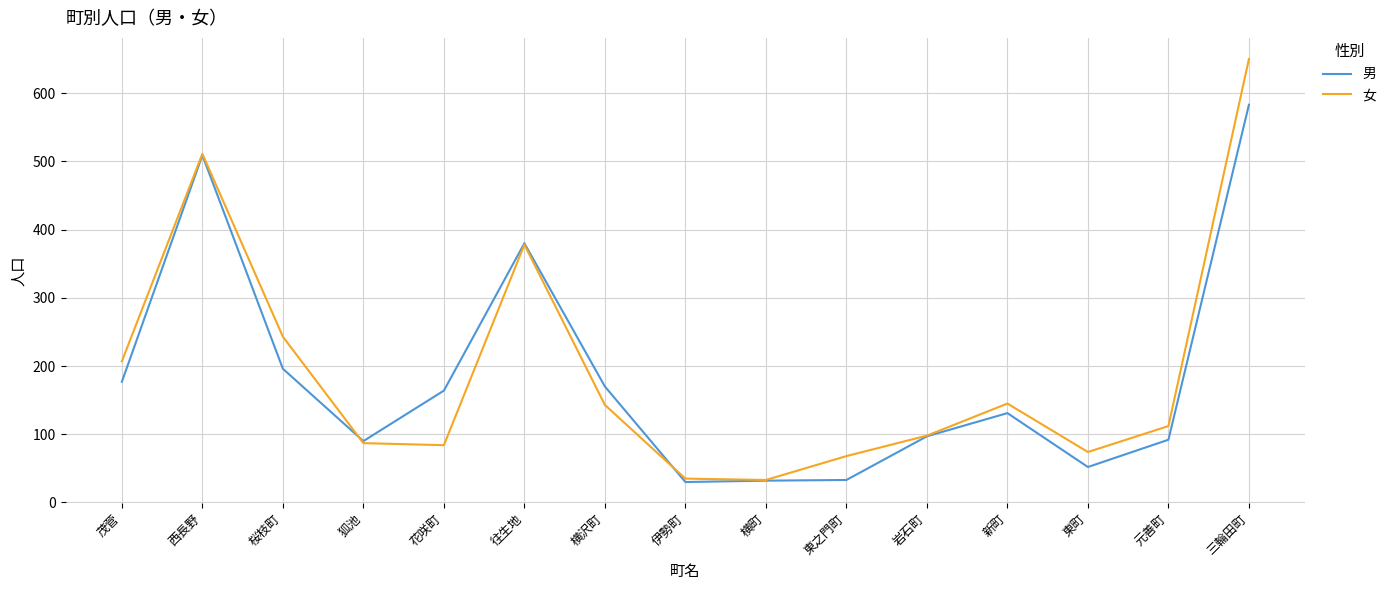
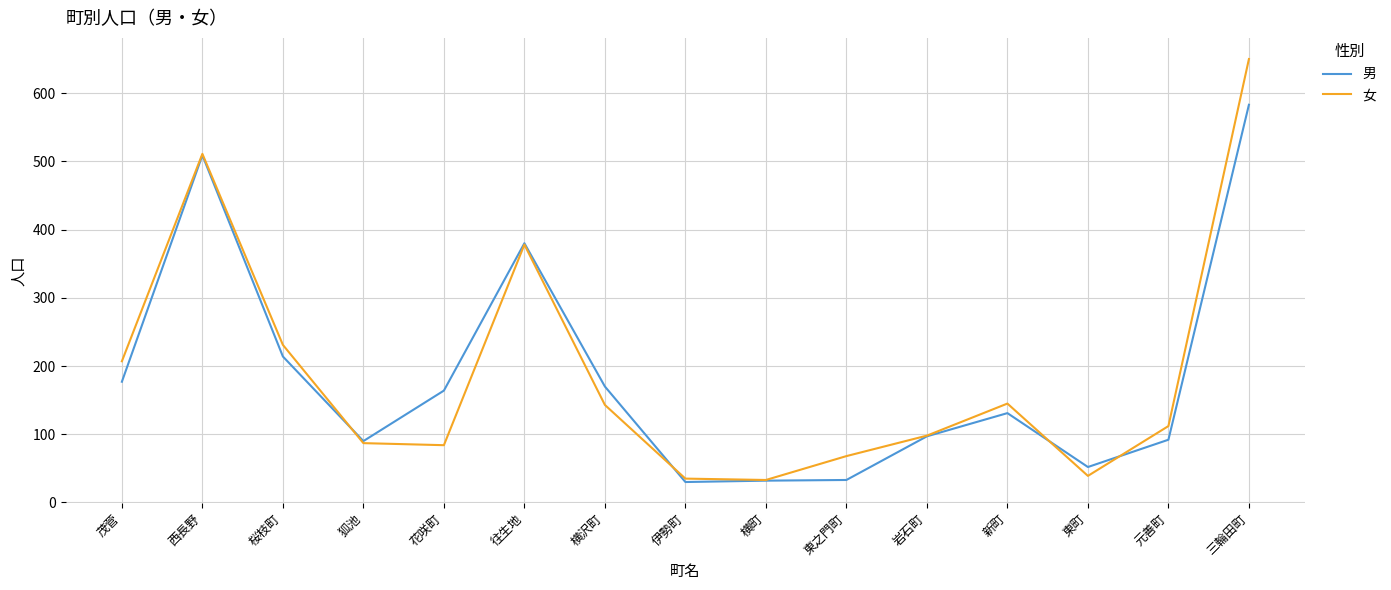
男, 桜枝町: 200 -> 210
女, 桜枝町: 240 -> 230
女, 東町: 70 -> 40
